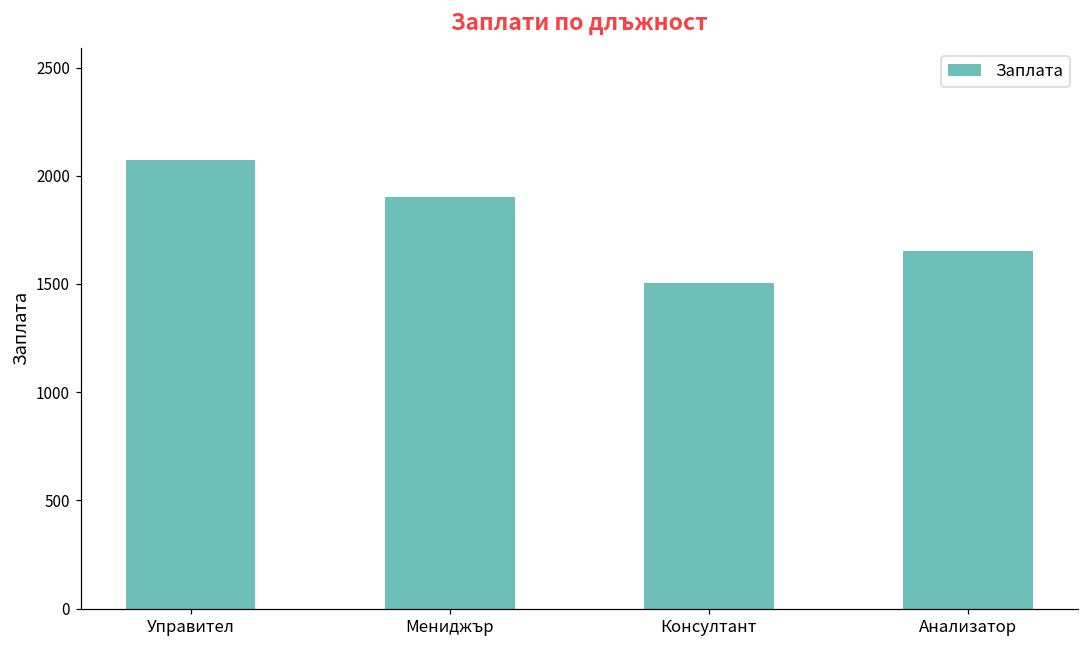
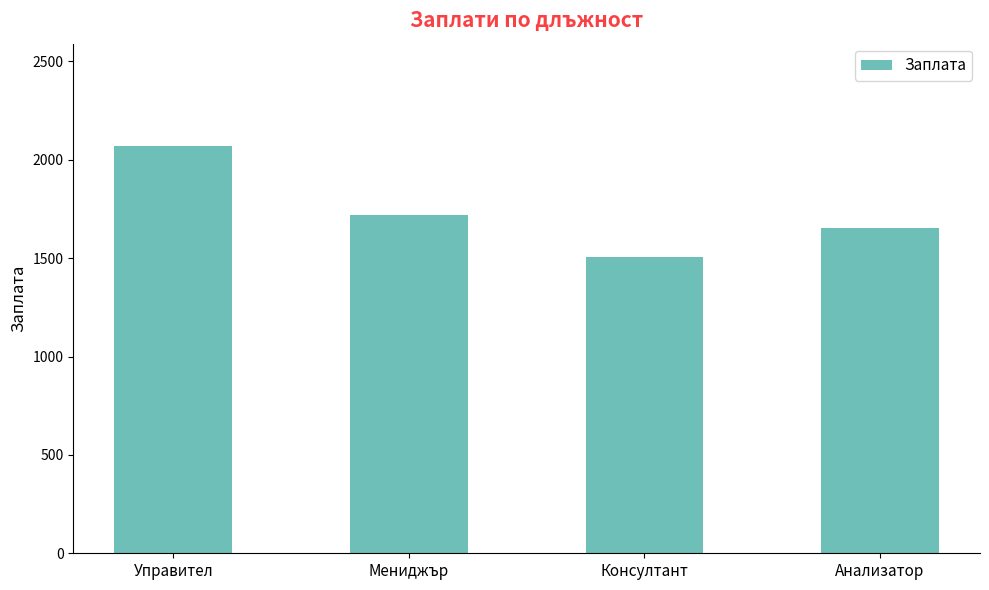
Мениджър: 1900 -> 1720
